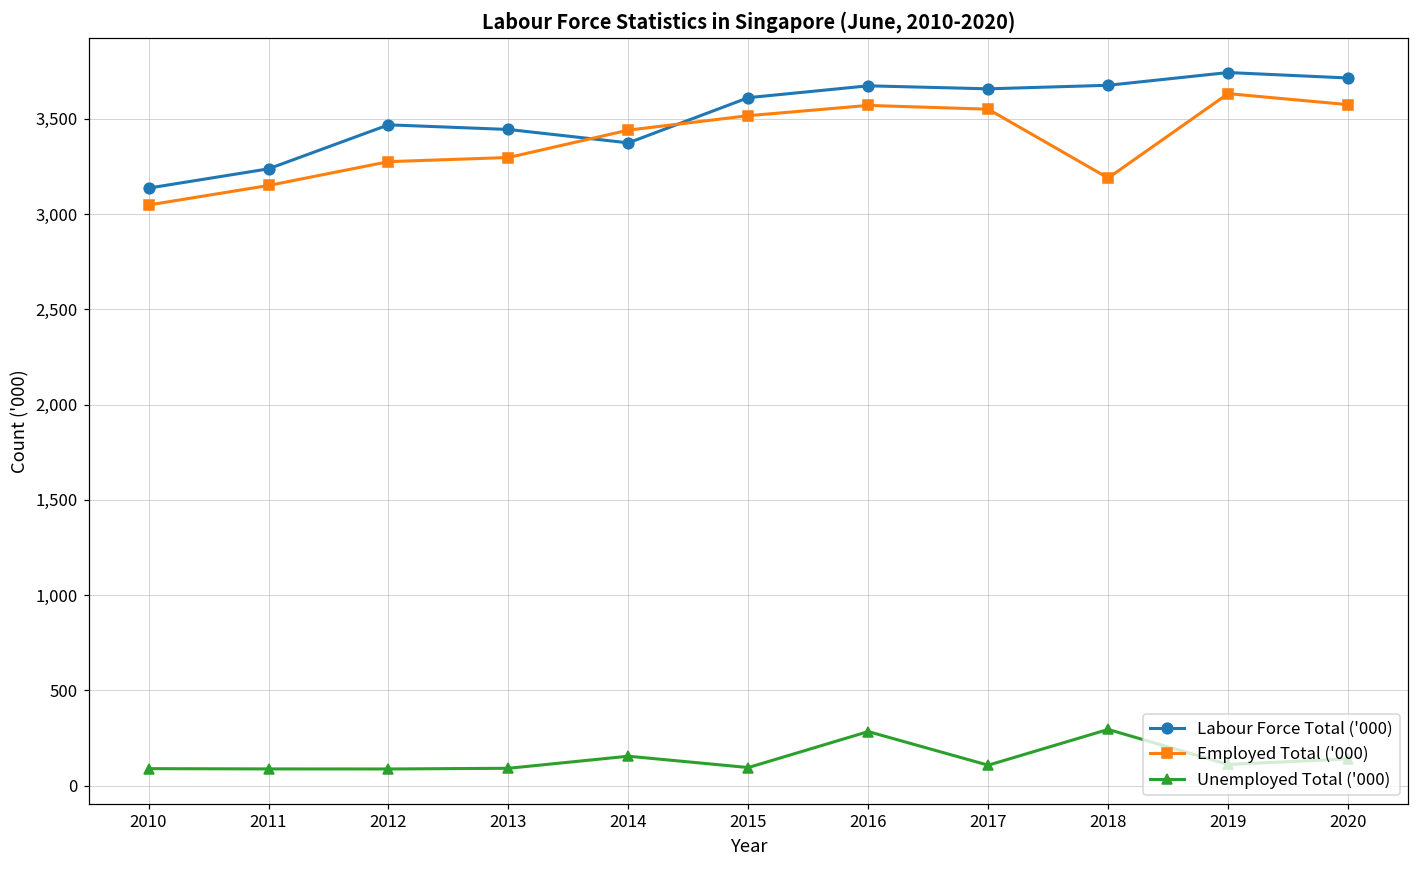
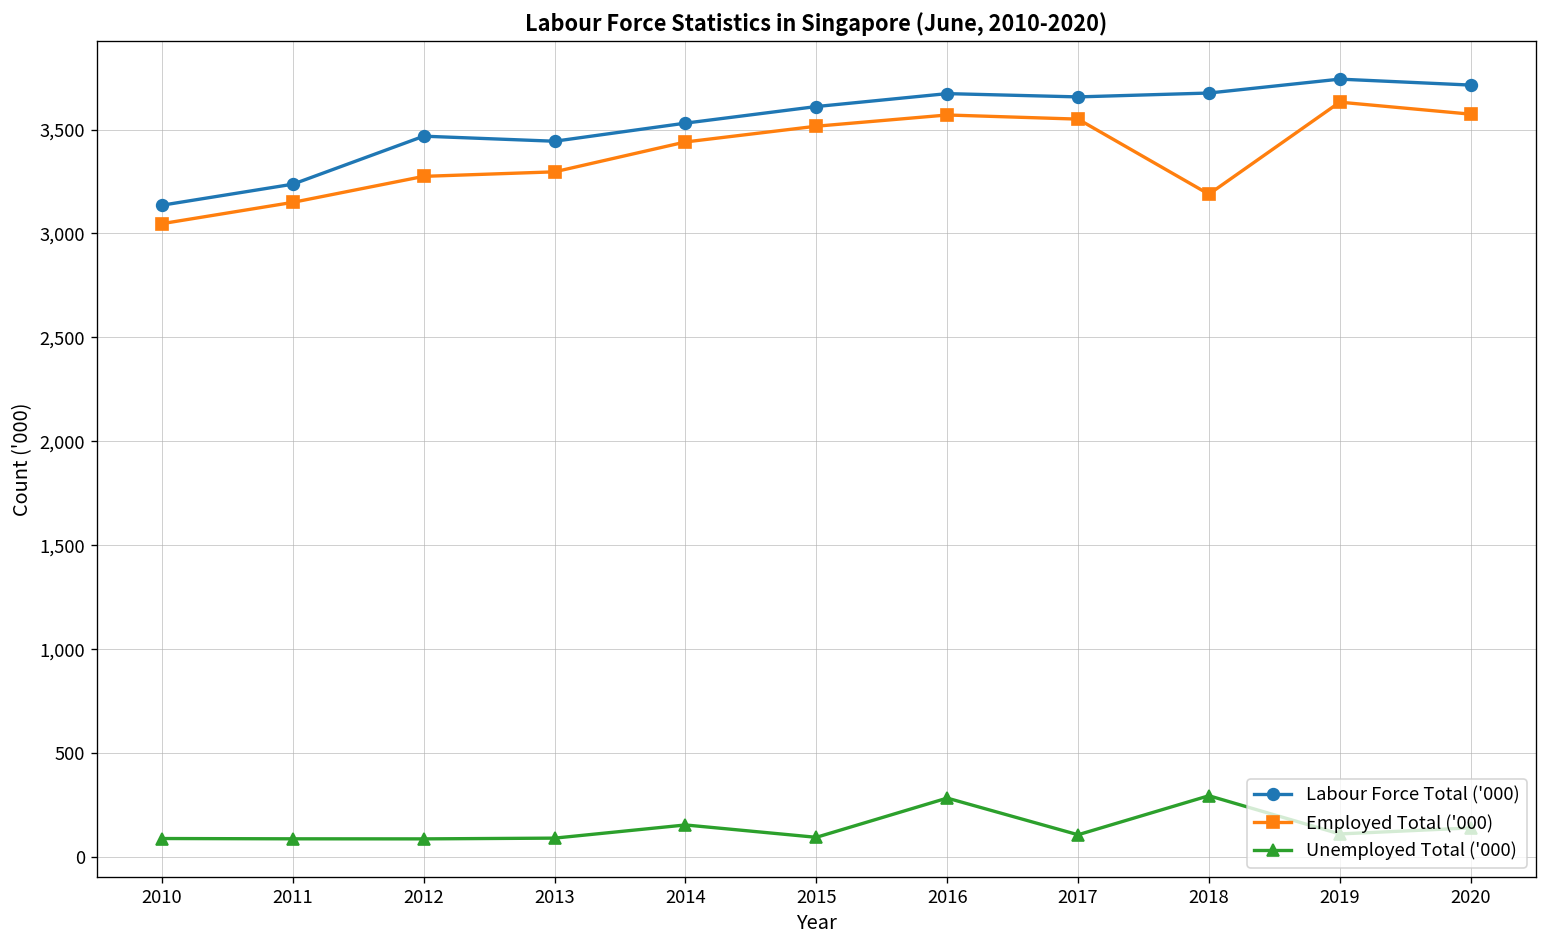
Labour Force Total ('000), 2014: 3,370 -> 3,530
